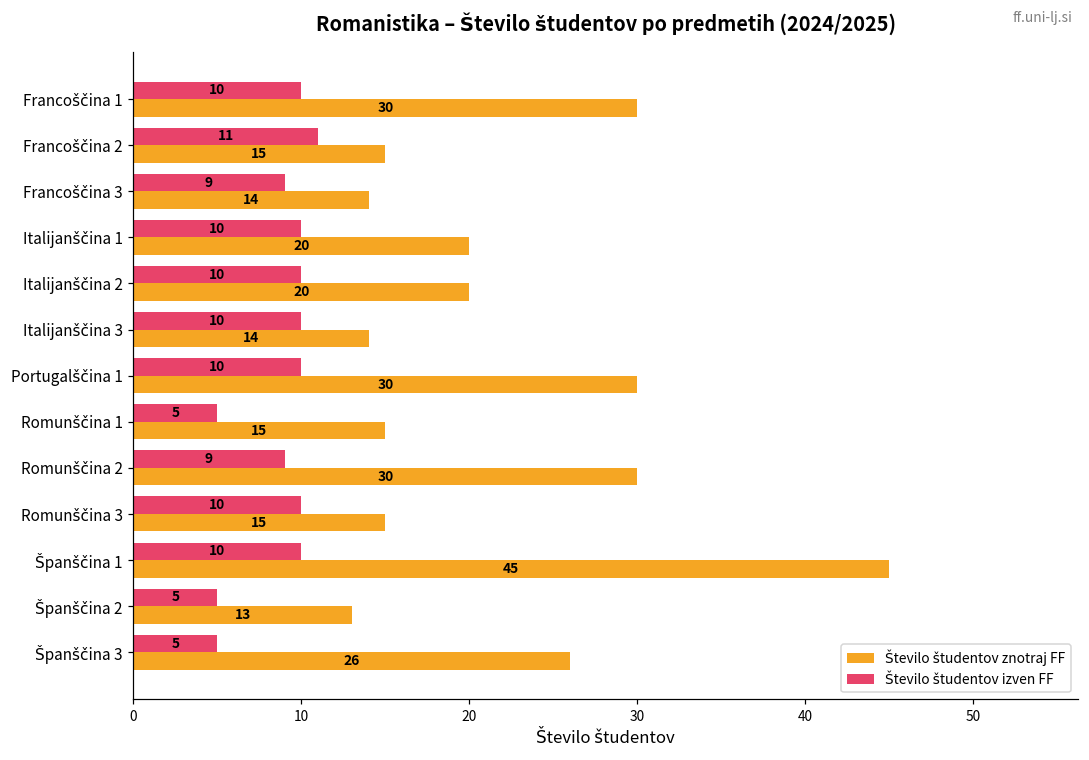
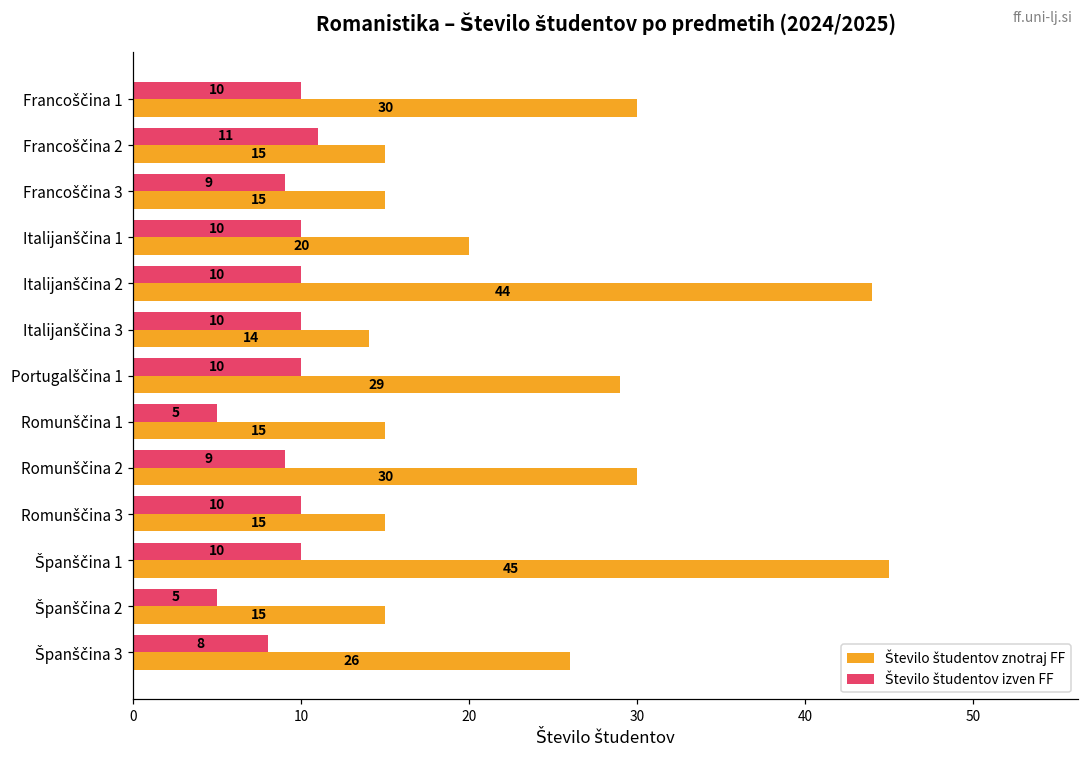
Število študentov znotraj FF, Francoščina 3: 14 -> 15
Število študentov znotraj FF, Italijanščina 2: 20 -> 44
Število študentov znotraj FF, Portugalščina 1: 30 -> 29
Število študentov znotraj FF, Španščina 2: 13 -> 15
Število študentov izven FF, Španščina 3: 5 -> 8
